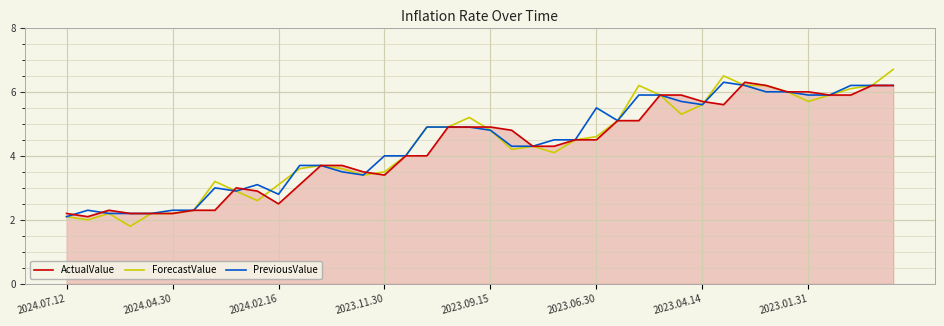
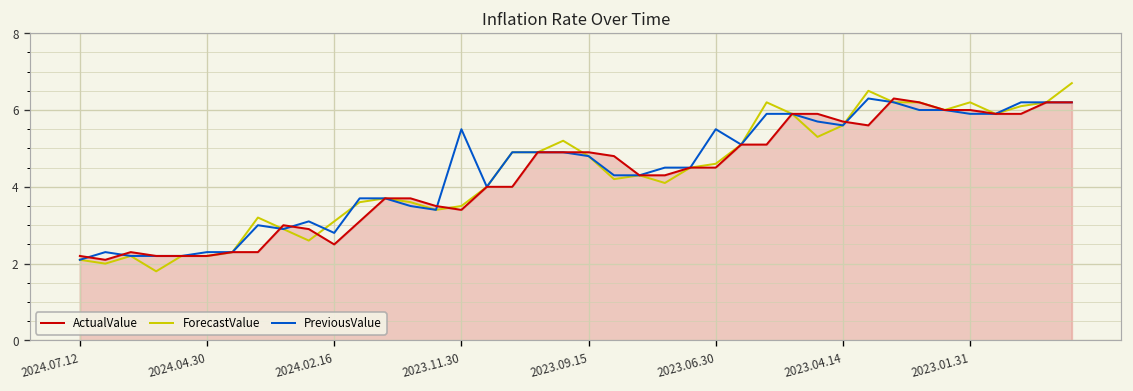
PreviousValue, 2023.11.30: 4.0 -> 5.5
ForecastValue, 2023.01.31: 5.7 -> 6.2
